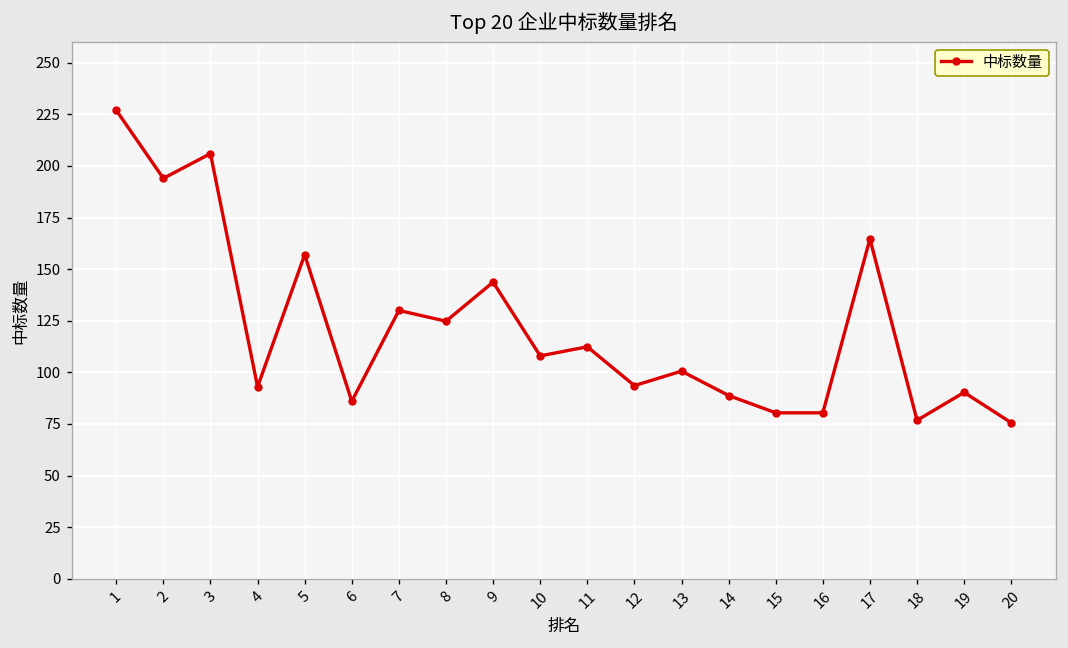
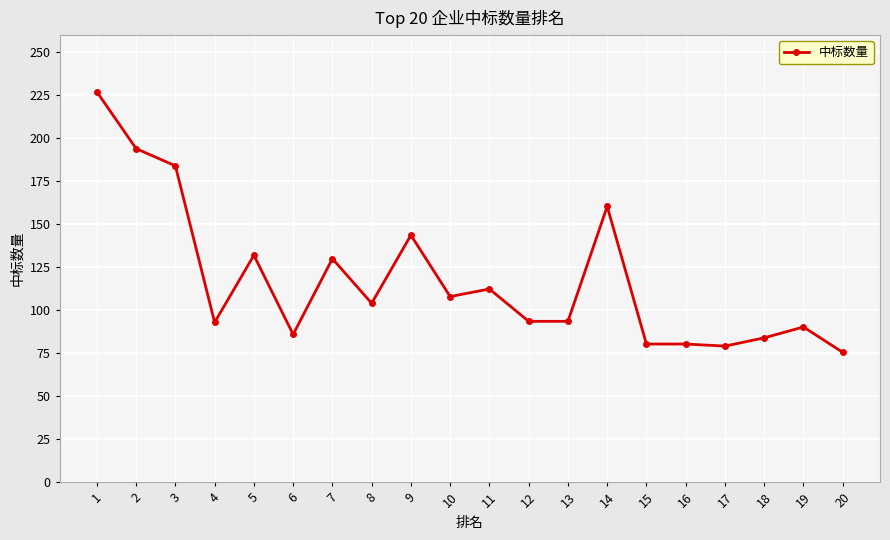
3: 206 -> 184
5: 157 -> 132
8: 125 -> 104
13: 101 -> 94
14: 89 -> 160
17: 165 -> 79
18: 77 -> 84
